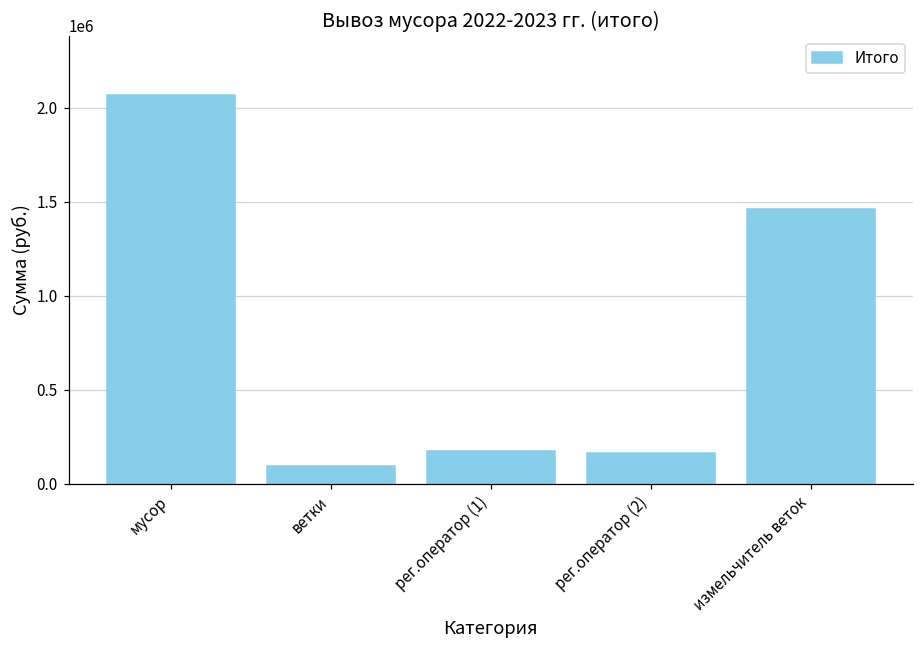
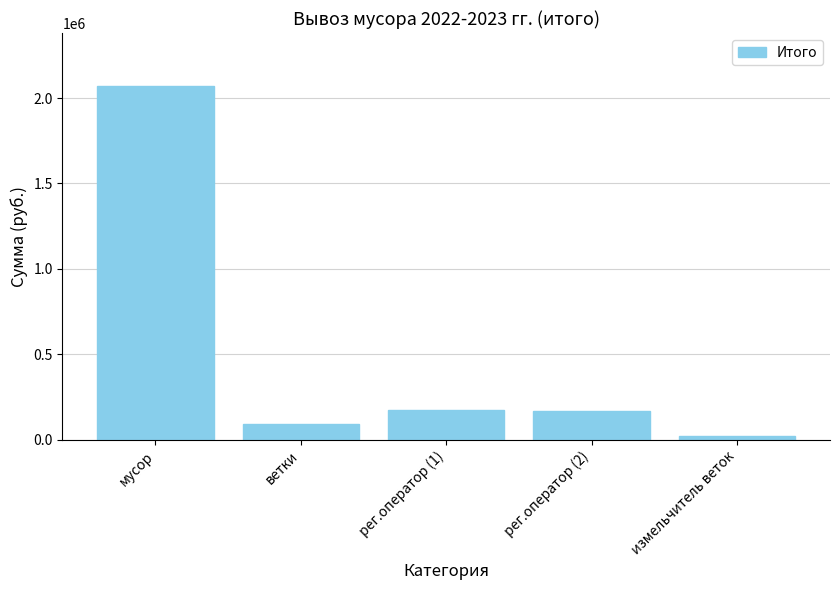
измельчитель веток: 1460000 -> 20000
